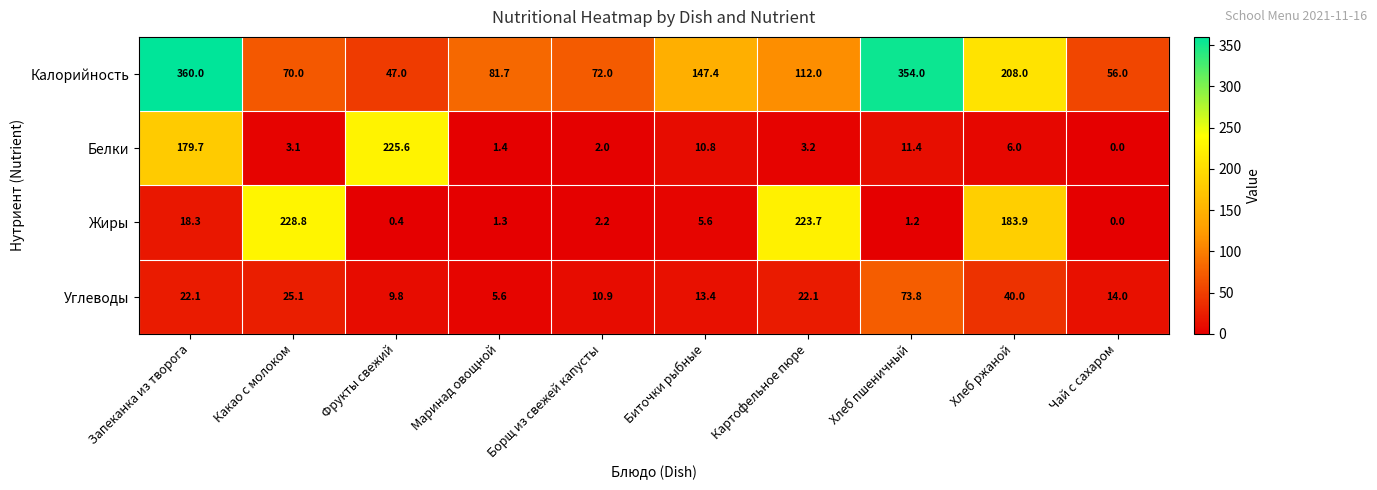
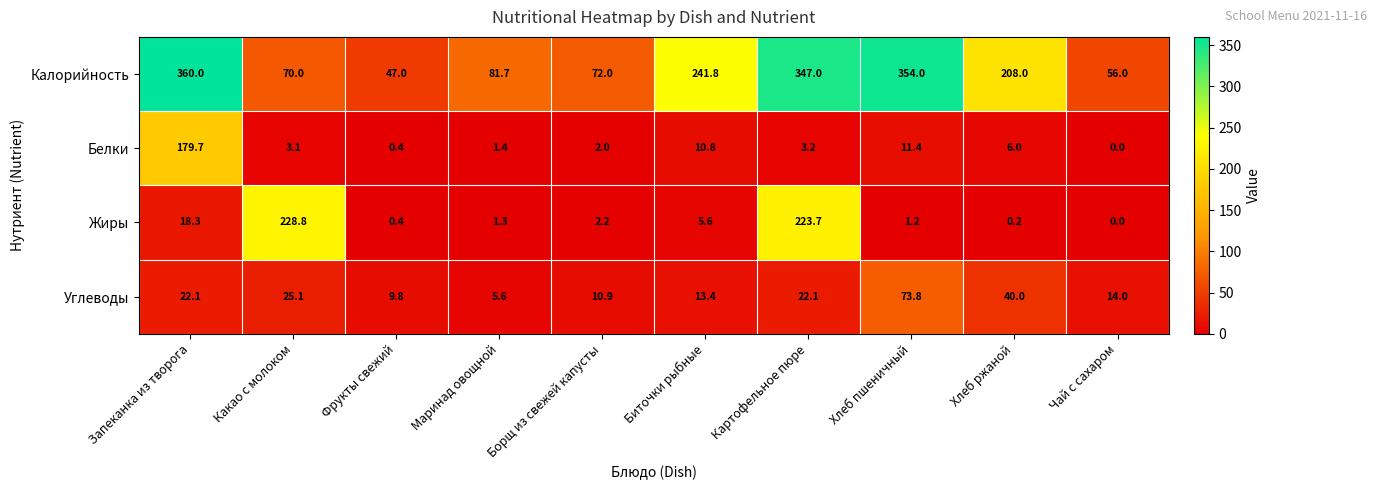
Калорийность, Биточки рыбные: 147.4 -> 241.8
Калорийность, Картофельное пюре: 112.0 -> 347.0
Белки, Фрукты свежий: 225.6 -> 0.4
Жиры, Хлеб ржаной: 183.9 -> 0.2
